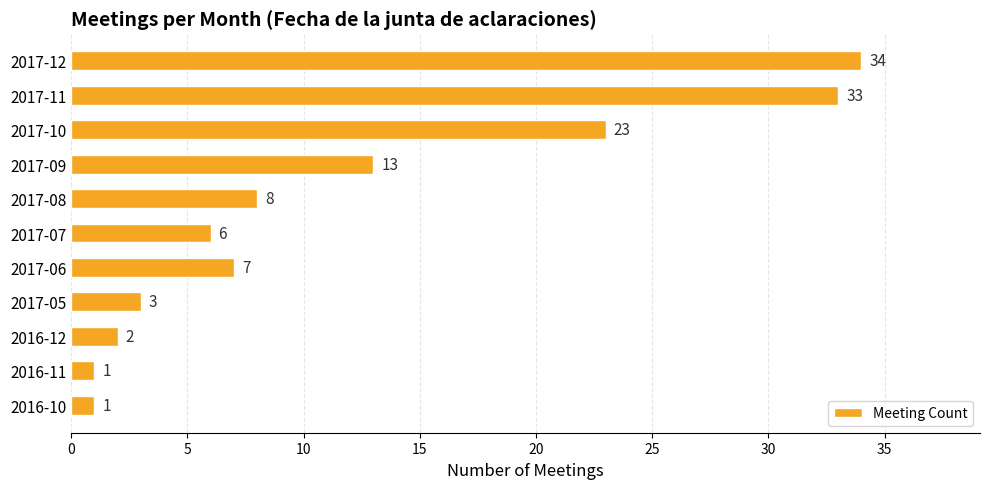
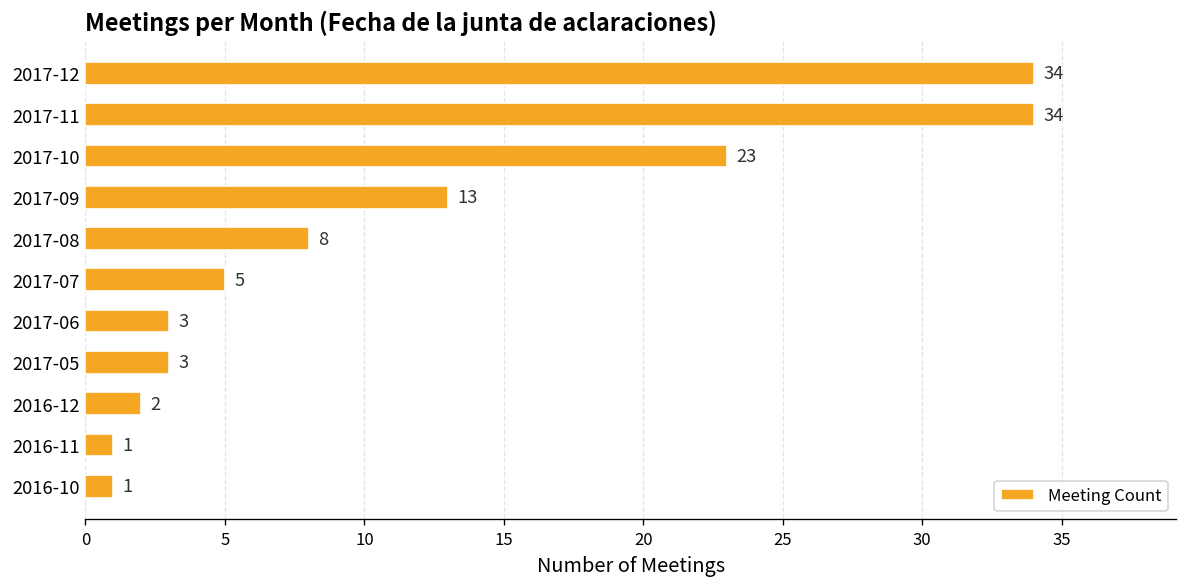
2017-11: 33 -> 34
2017-07: 6 -> 5
2017-06: 7 -> 3
